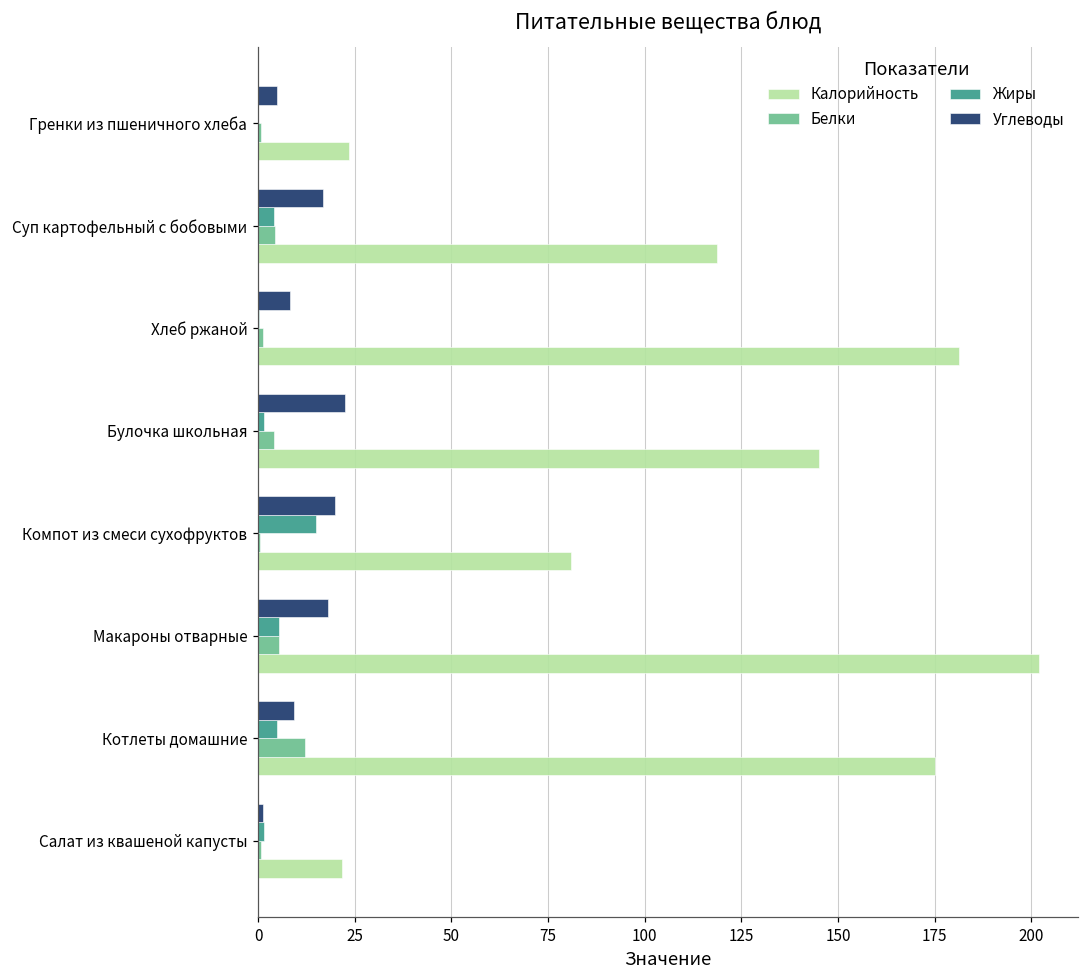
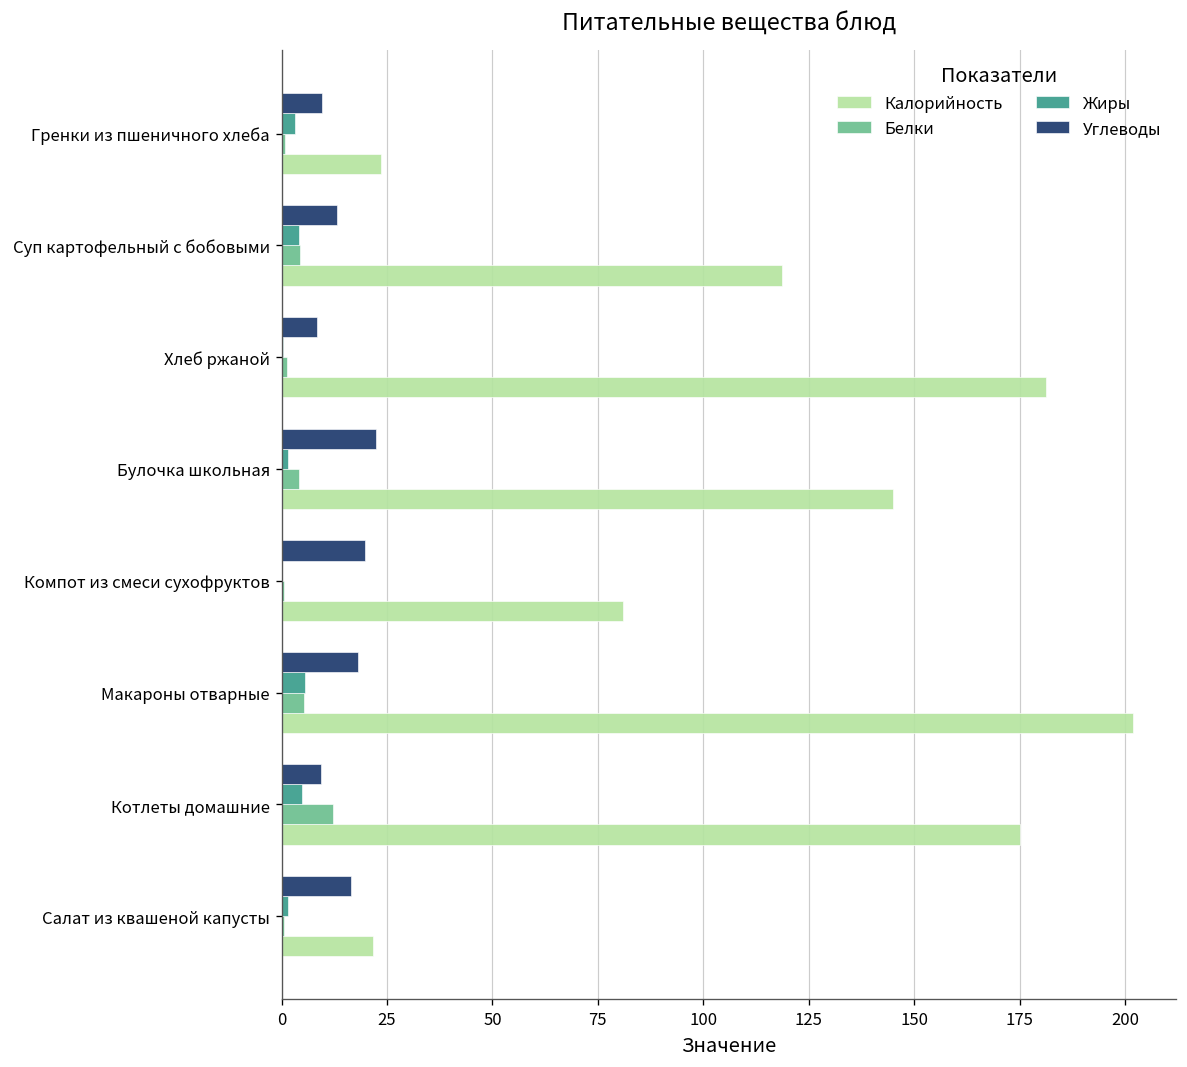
Углеводы, Гренки из пшеничного хлеба: 5 -> 10
Жиры, Гренки из пшеничного хлеба: 0 -> 3
Углеводы, Суп картофельный с бобовыми: 17 -> 13
Жиры, Компот из смеси сухофруктов: 15 -> 0
Углеводы, Салат из квашеной капусты: 1 -> 17
